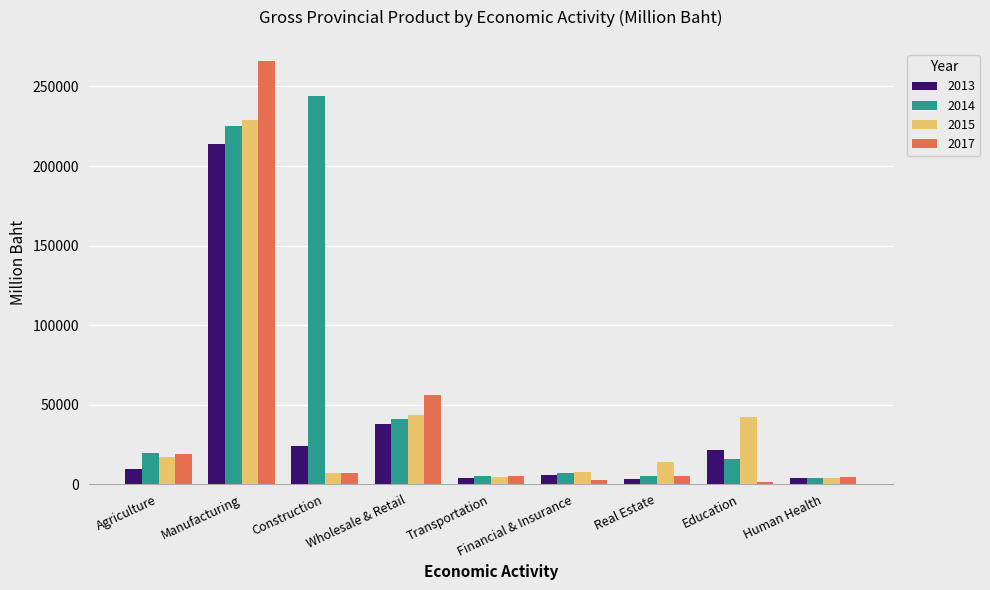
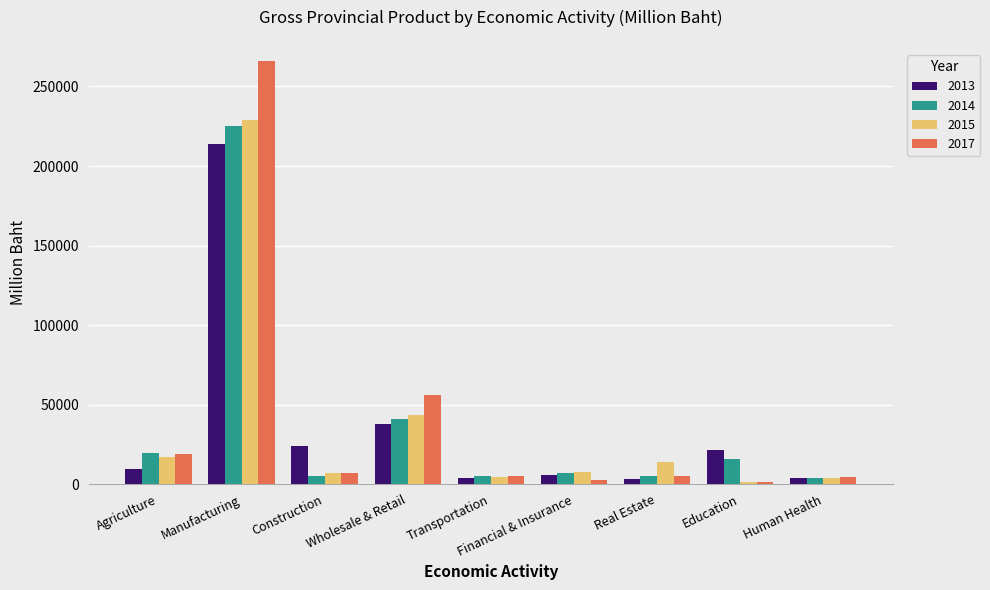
2014, Construction: 244000 -> 6000
2015, Education: 42000 -> 2000
